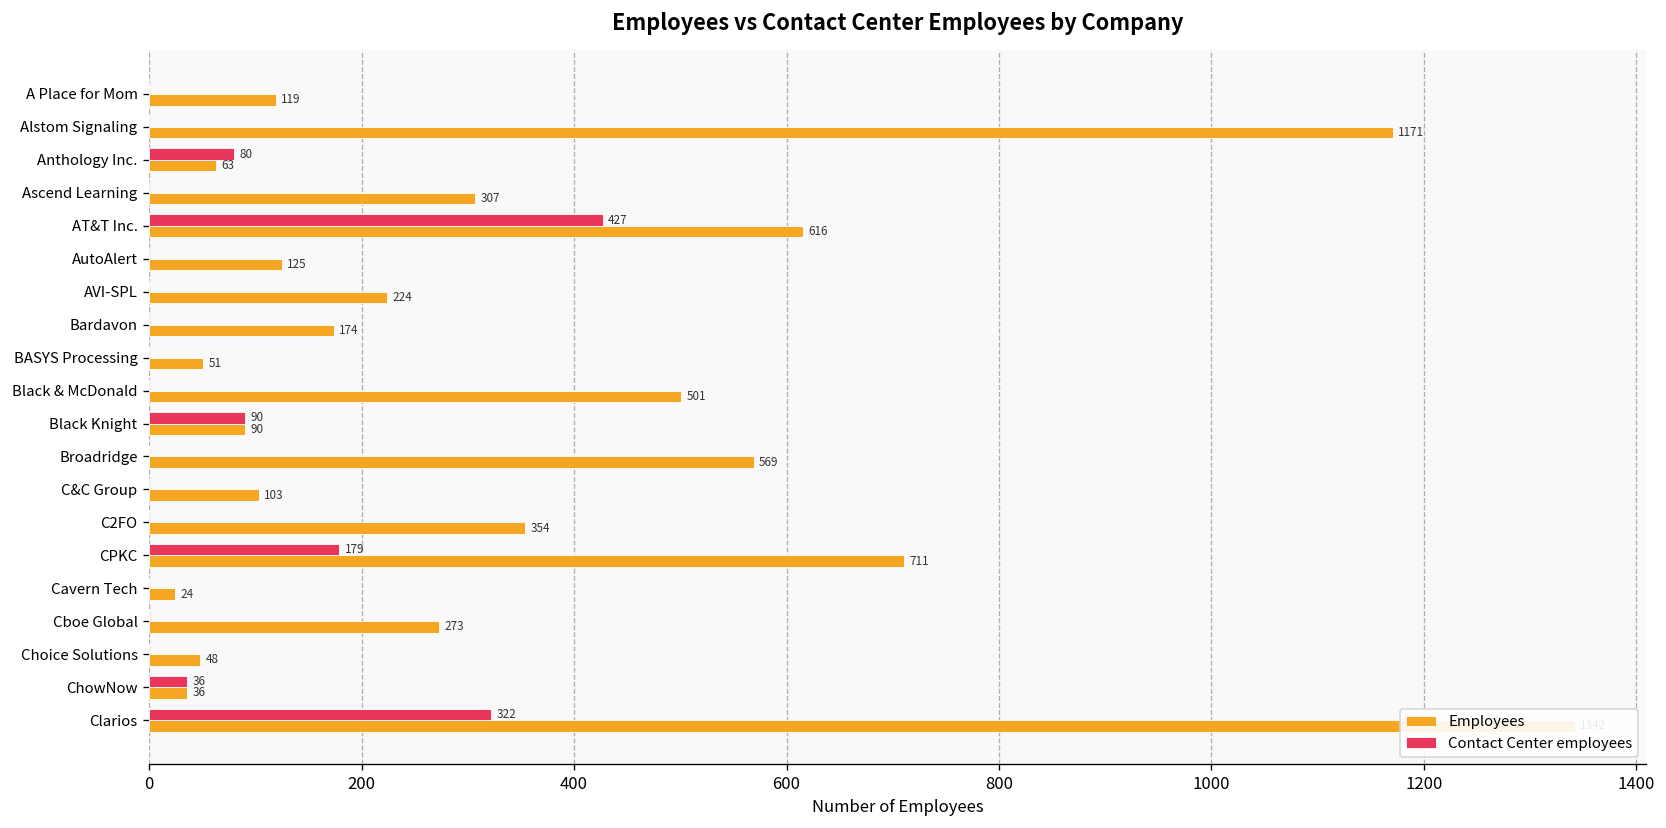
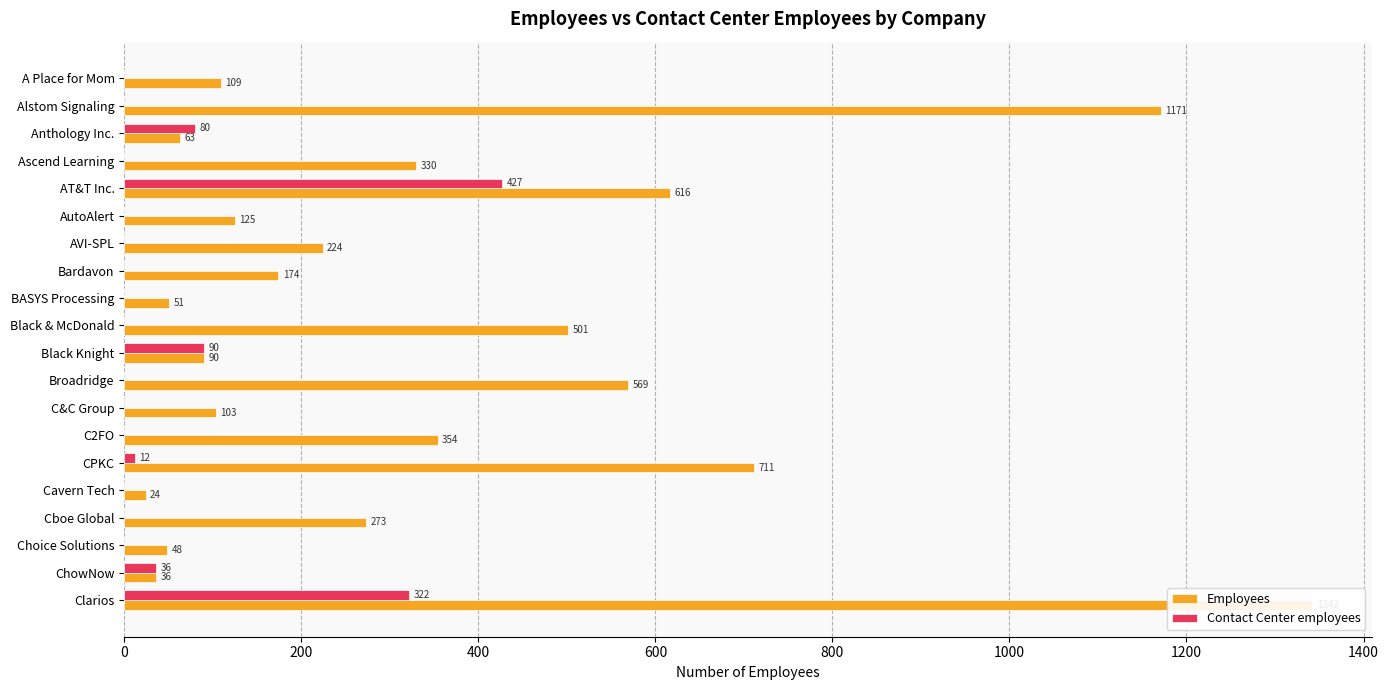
Employees, A Place for Mom: 119 -> 109
Employees, Ascend Learning: 307 -> 330
Contact Center employees, CPKC: 179 -> 12
